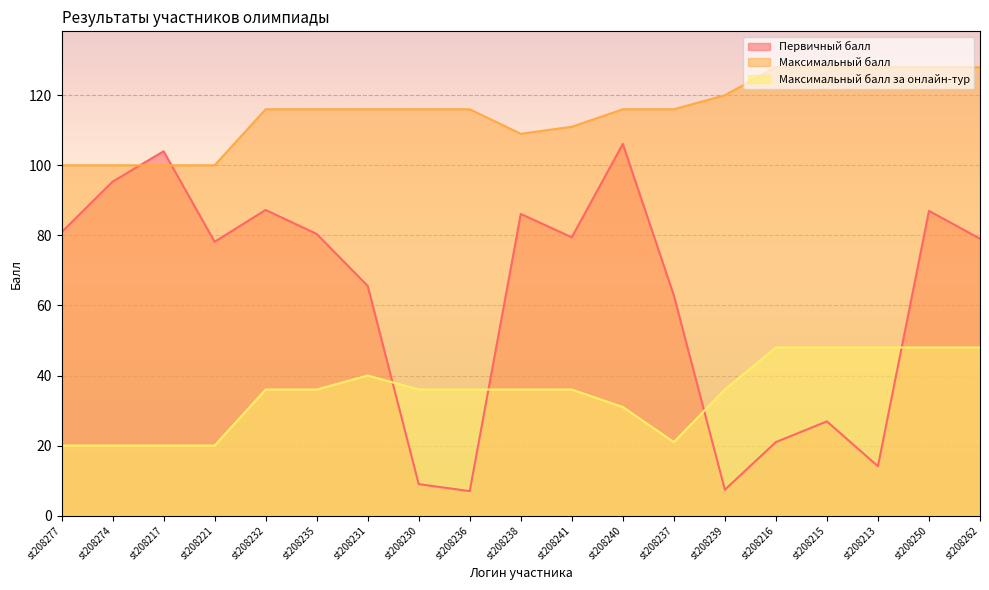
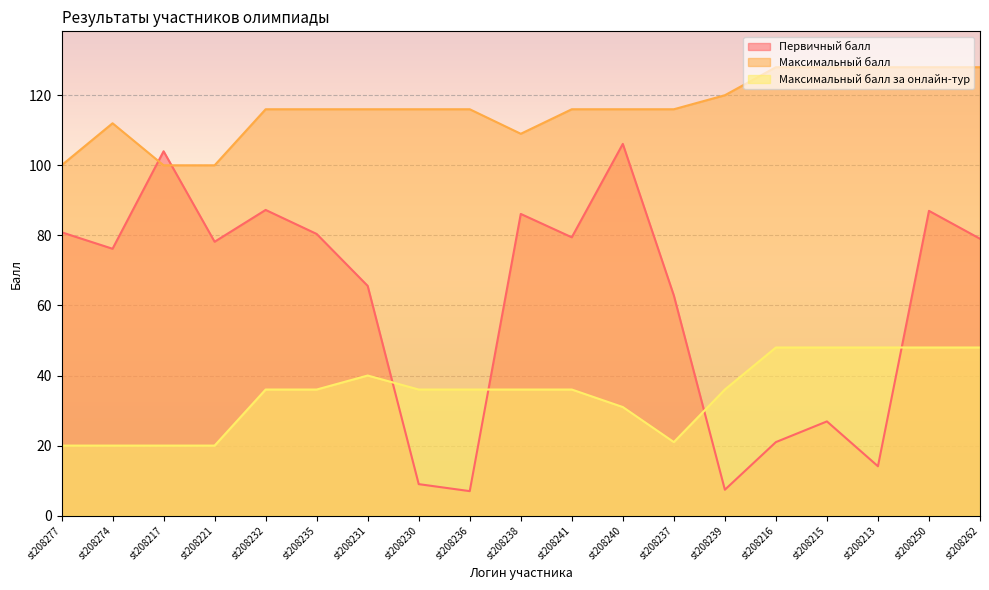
Первичный балл, st208274: 95 -> 76
Максимальный балл, st208274: 100 -> 112
Максимальный балл, st208241: 111 -> 116
